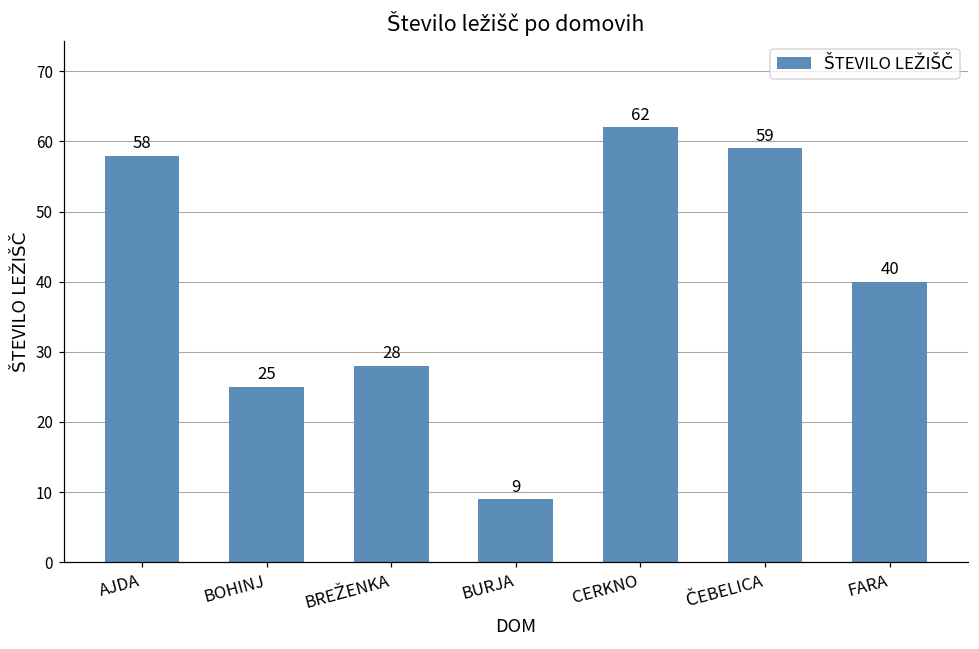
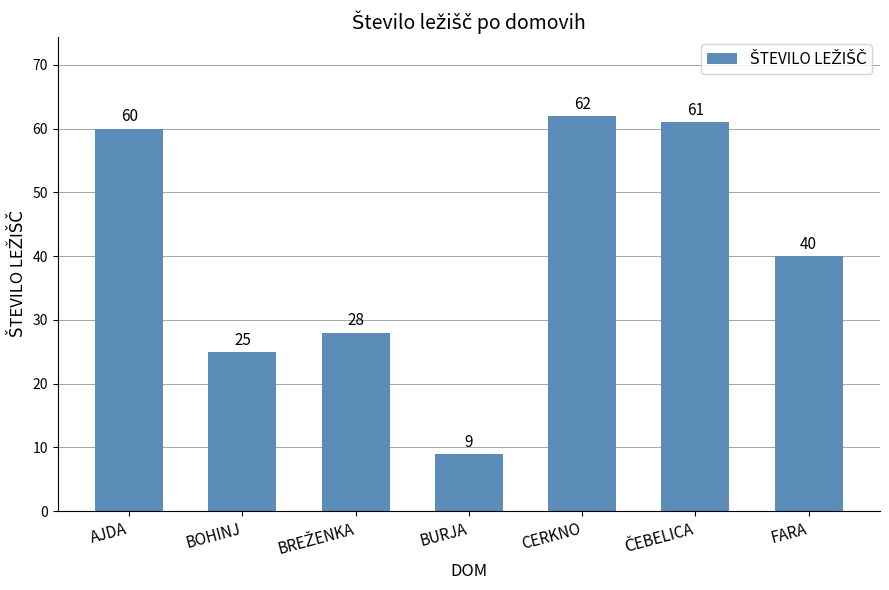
AJDA: 58 -> 60
ČEBELICA: 59 -> 61
